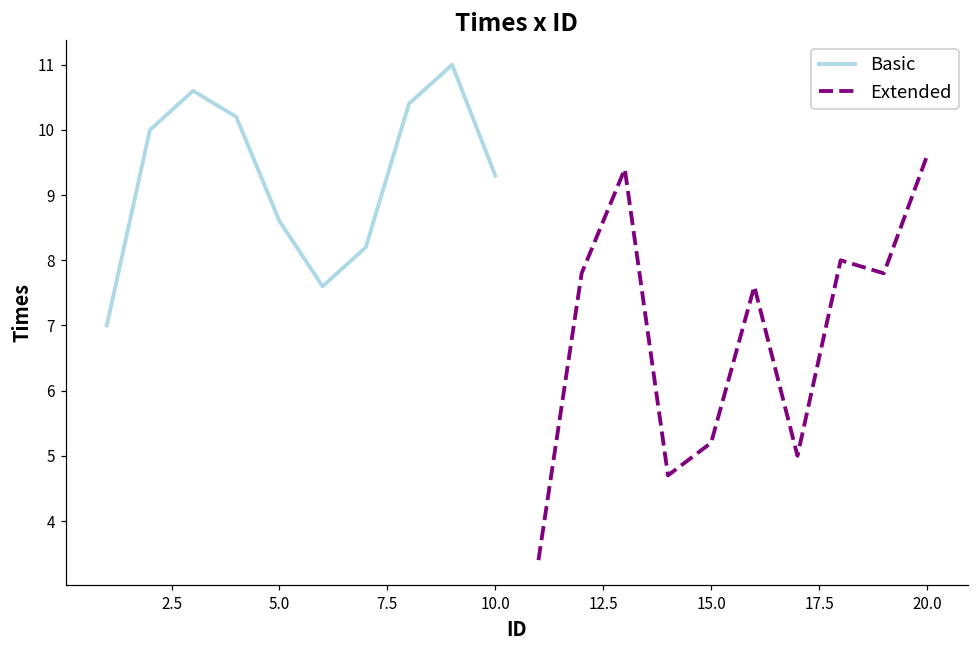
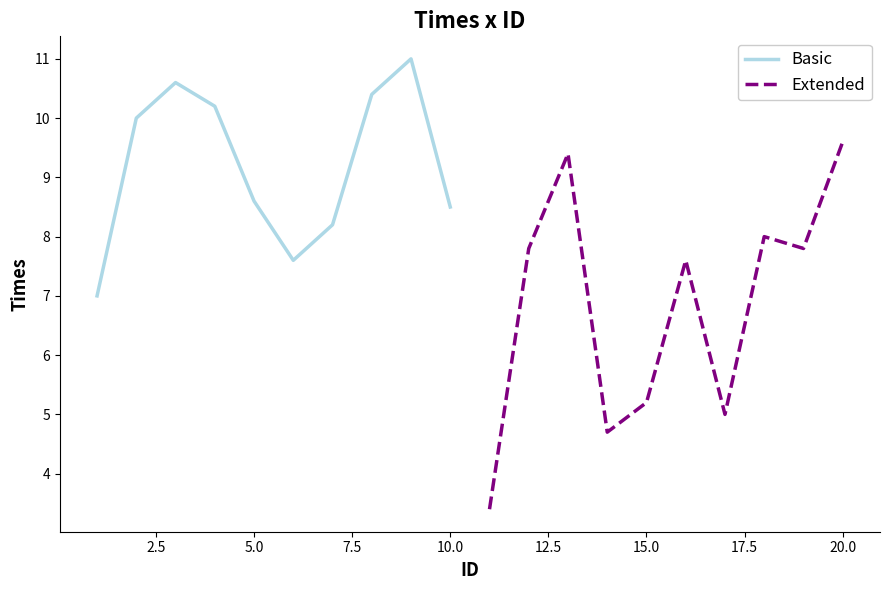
Basic, 10.0: 9.3 -> 8.5
